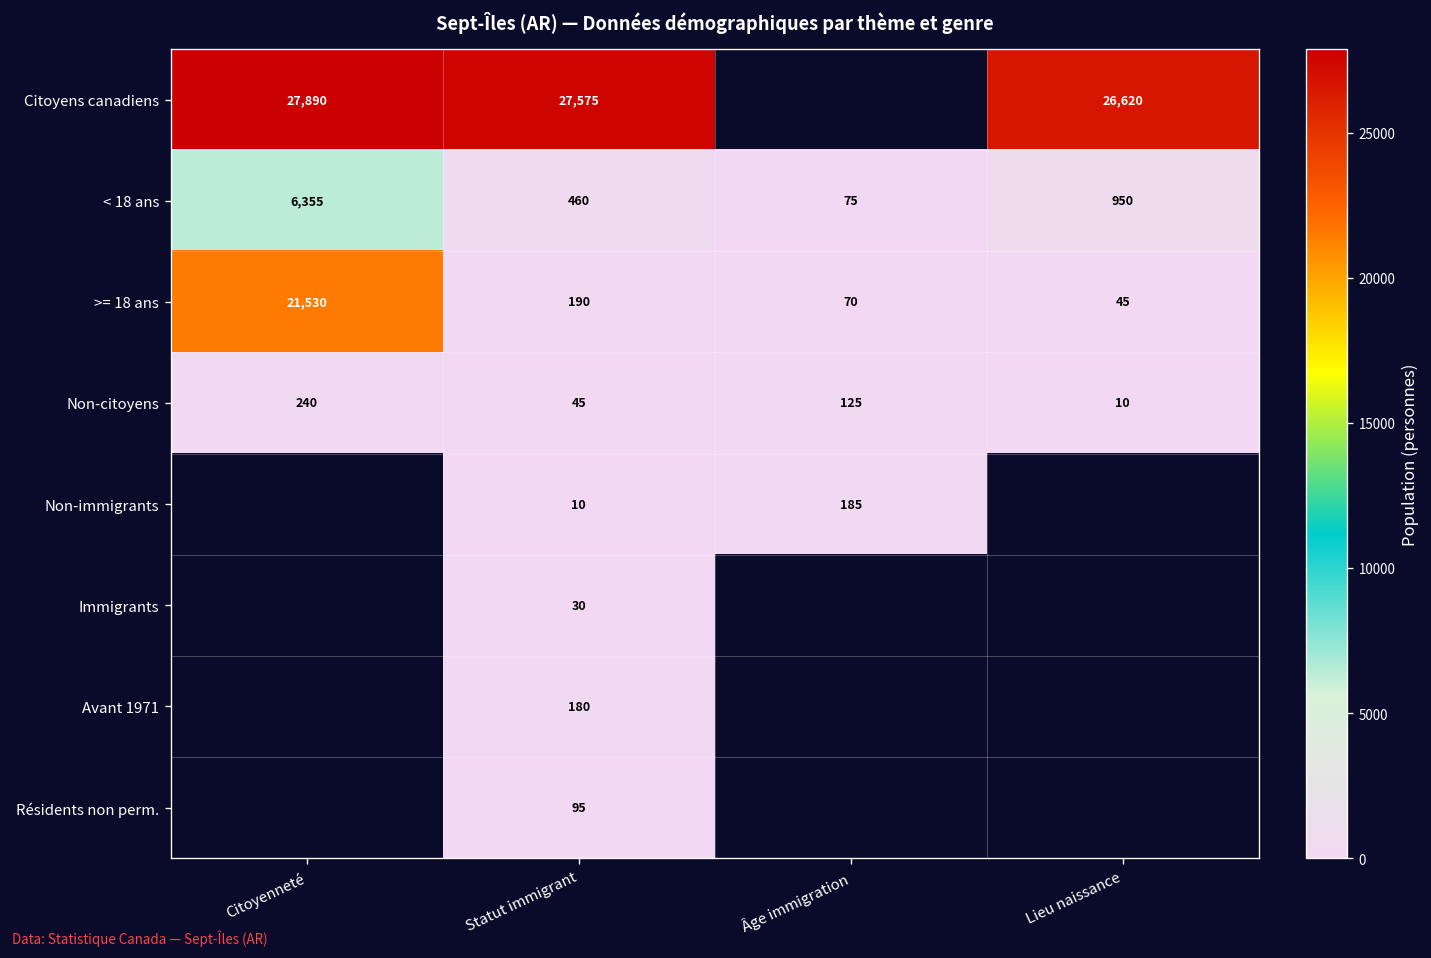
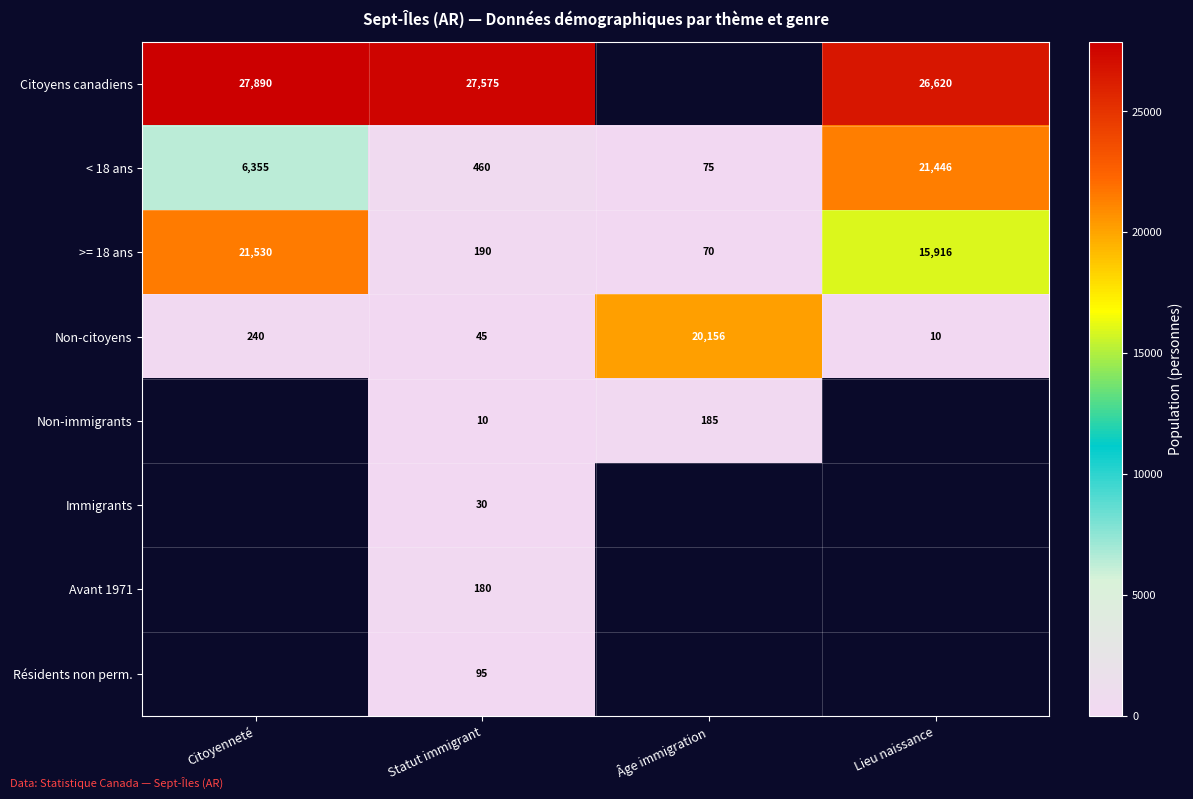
< 18 ans, Lieu naissance: 950 -> 21,446
>= 18 ans, Lieu naissance: 45 -> 15,916
Non-citoyens, Âge immigration: 125 -> 20,156
